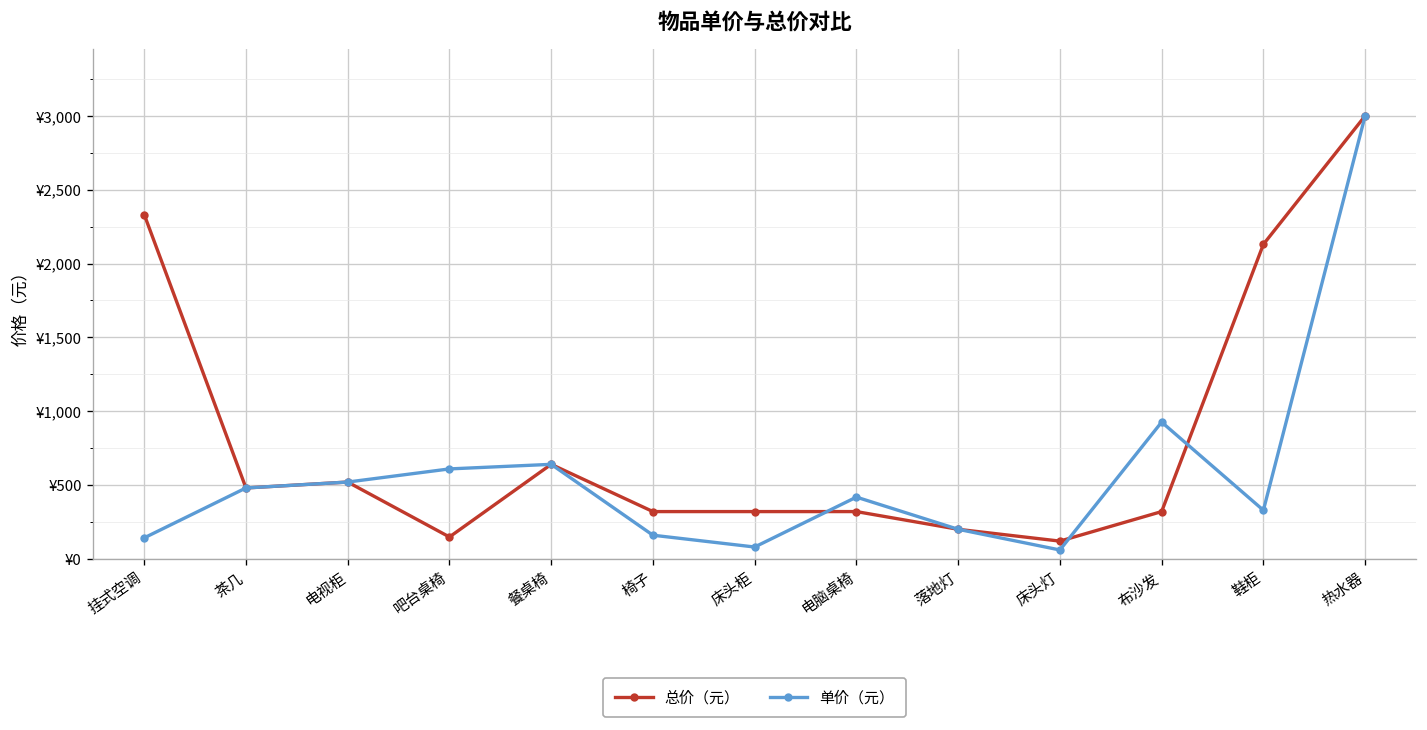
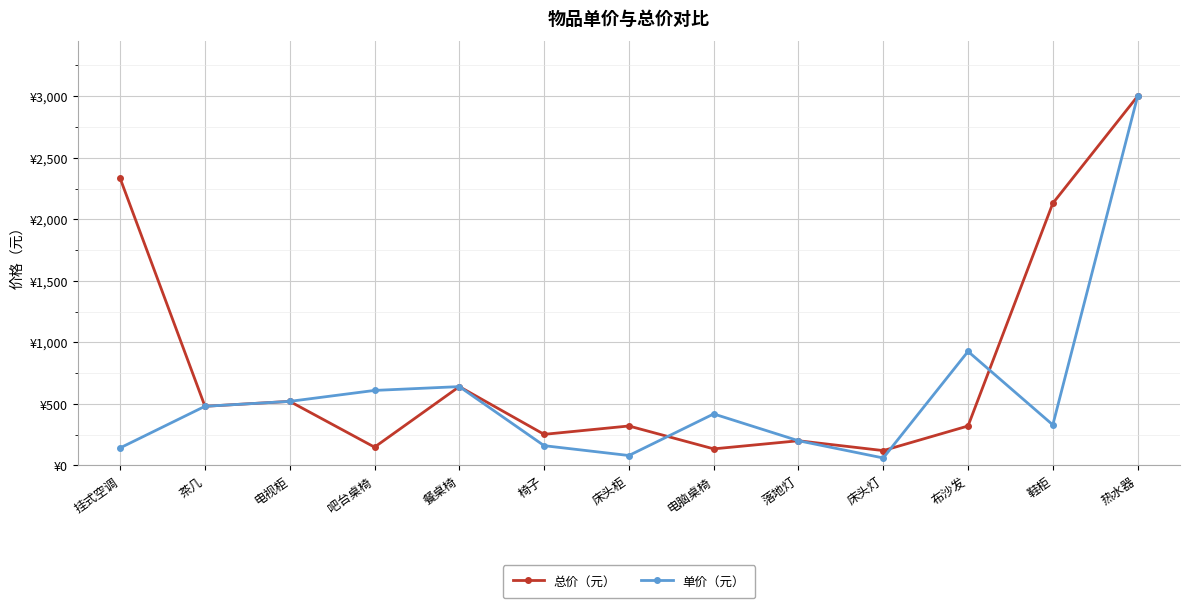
总价（元）, 椅子: ¥320 -> ¥250
总价（元）, 电脑桌椅: ¥320 -> ¥130
